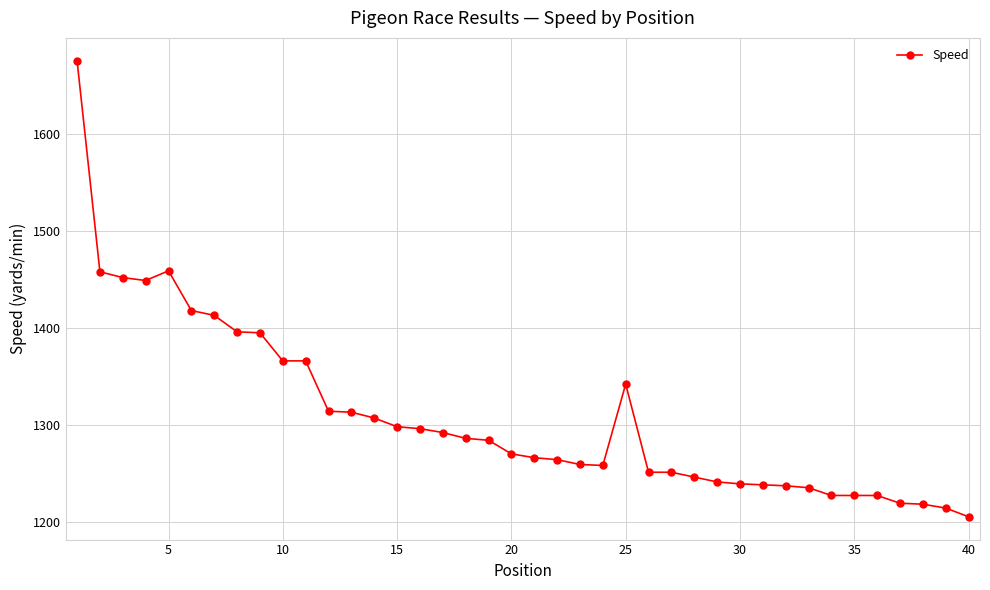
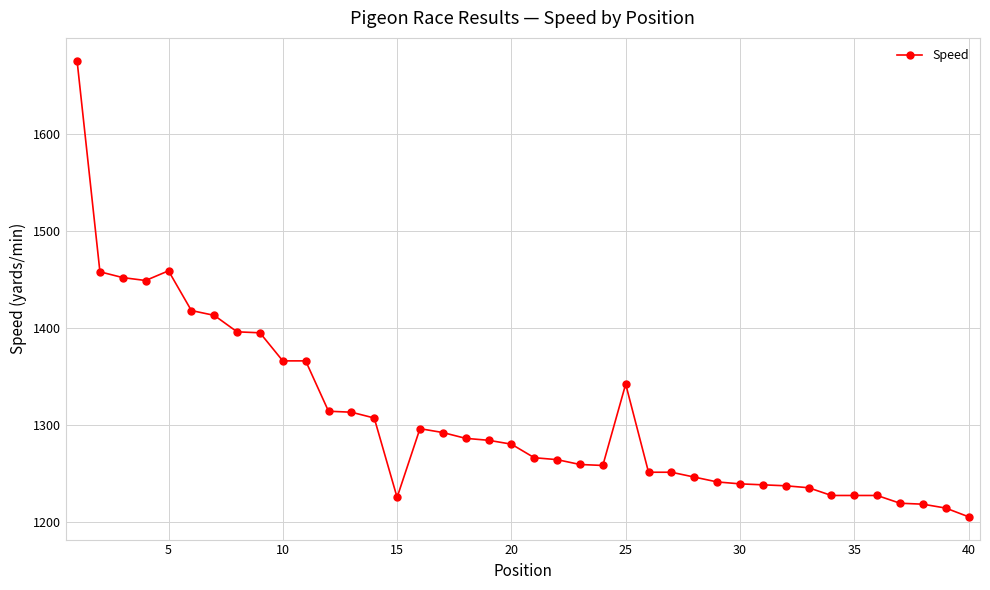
15: 1300 -> 1230
20: 1270 -> 1280
